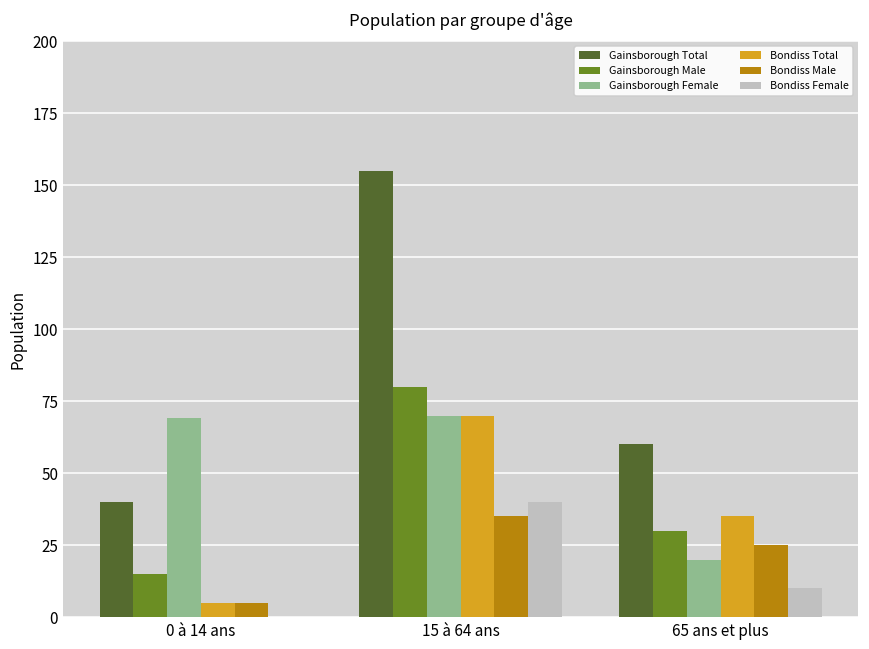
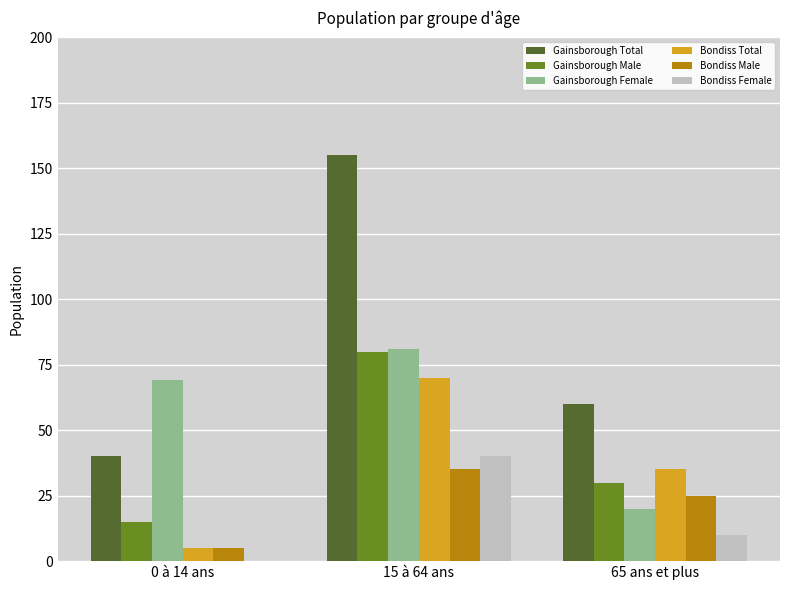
Gainsborough Female, 15 à 64 ans: 70 -> 81
